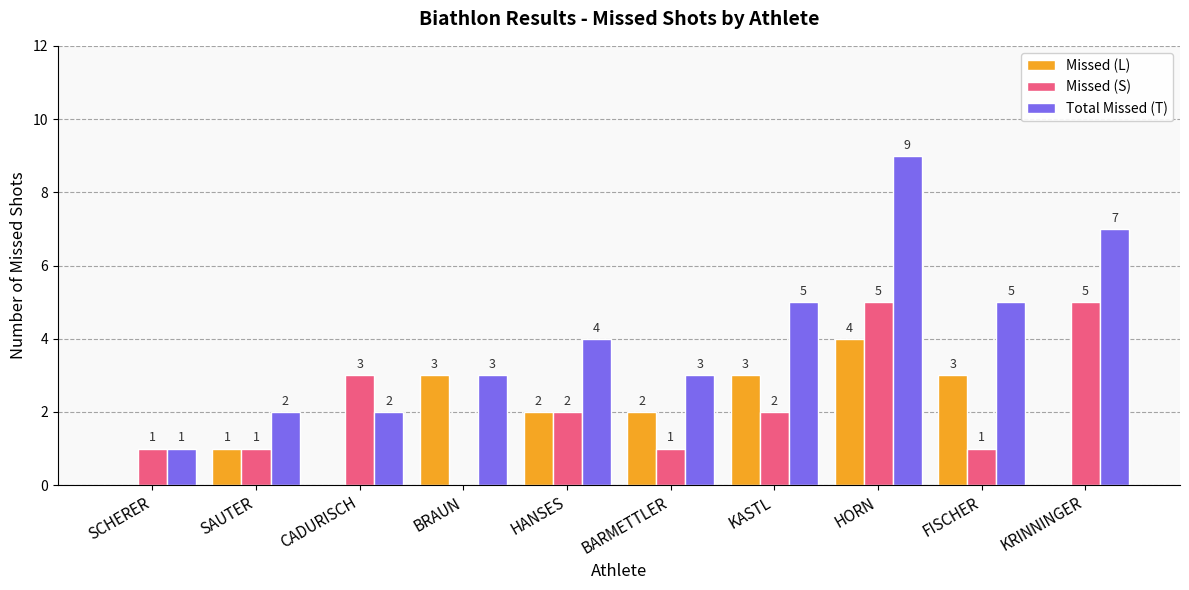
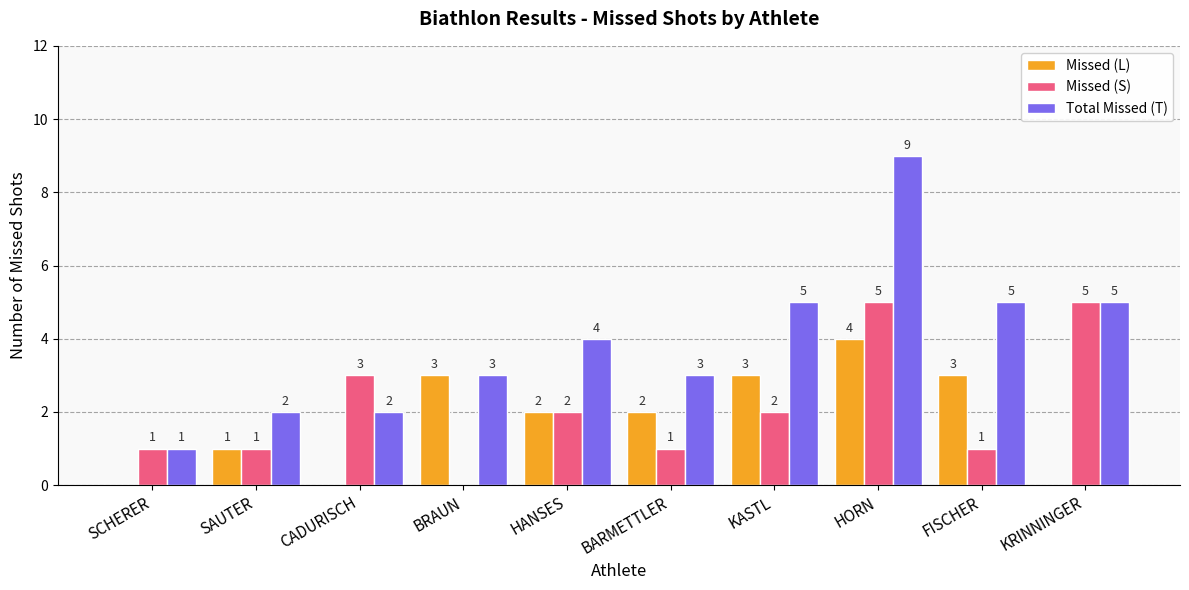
Total Missed (T), KRINNINGER: 7 -> 5
